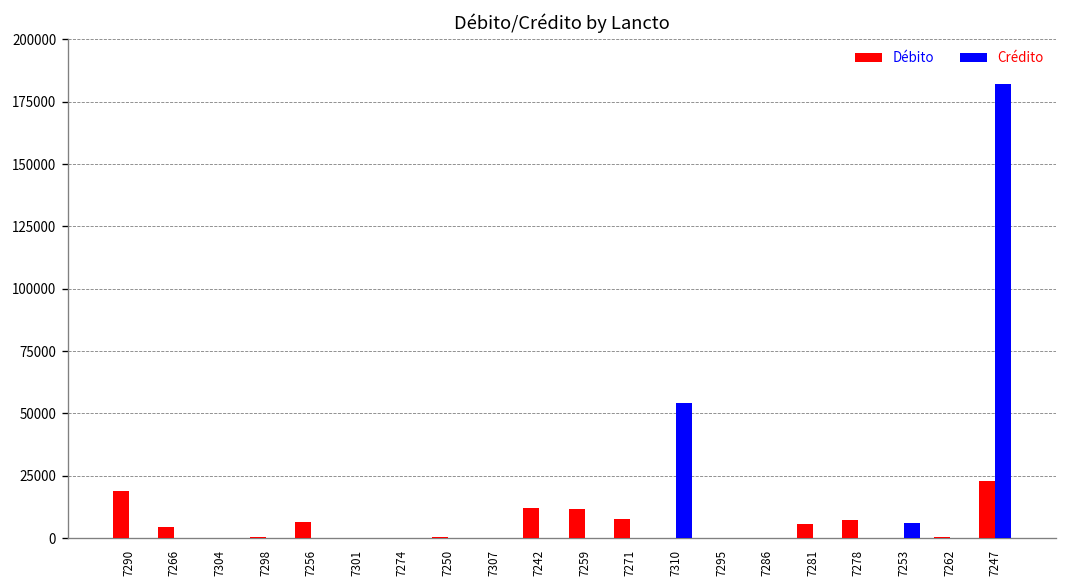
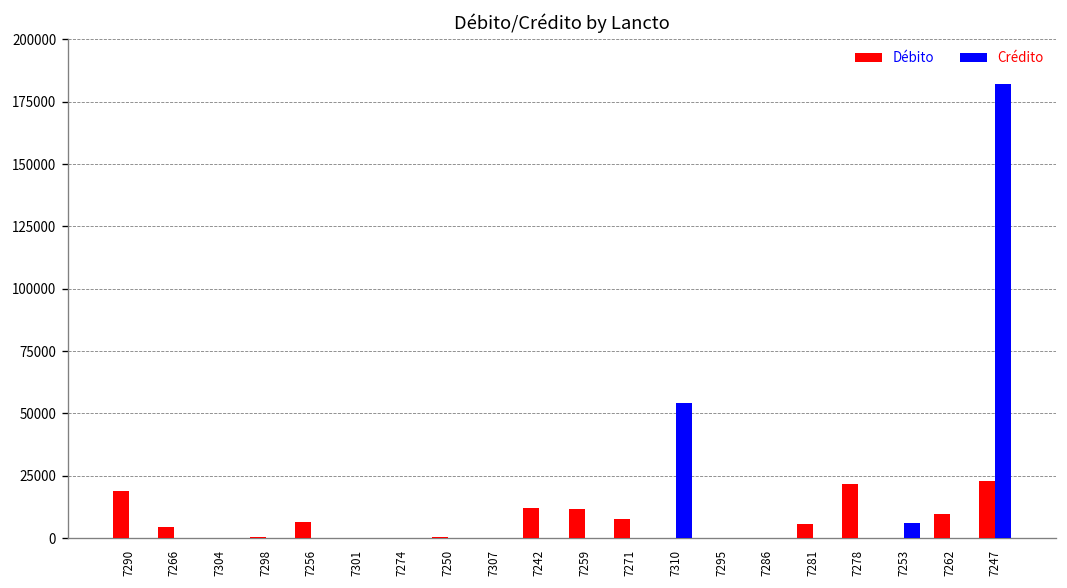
Débito, 7278: 7000 -> 22000
Débito, 7262: 0 -> 10000
